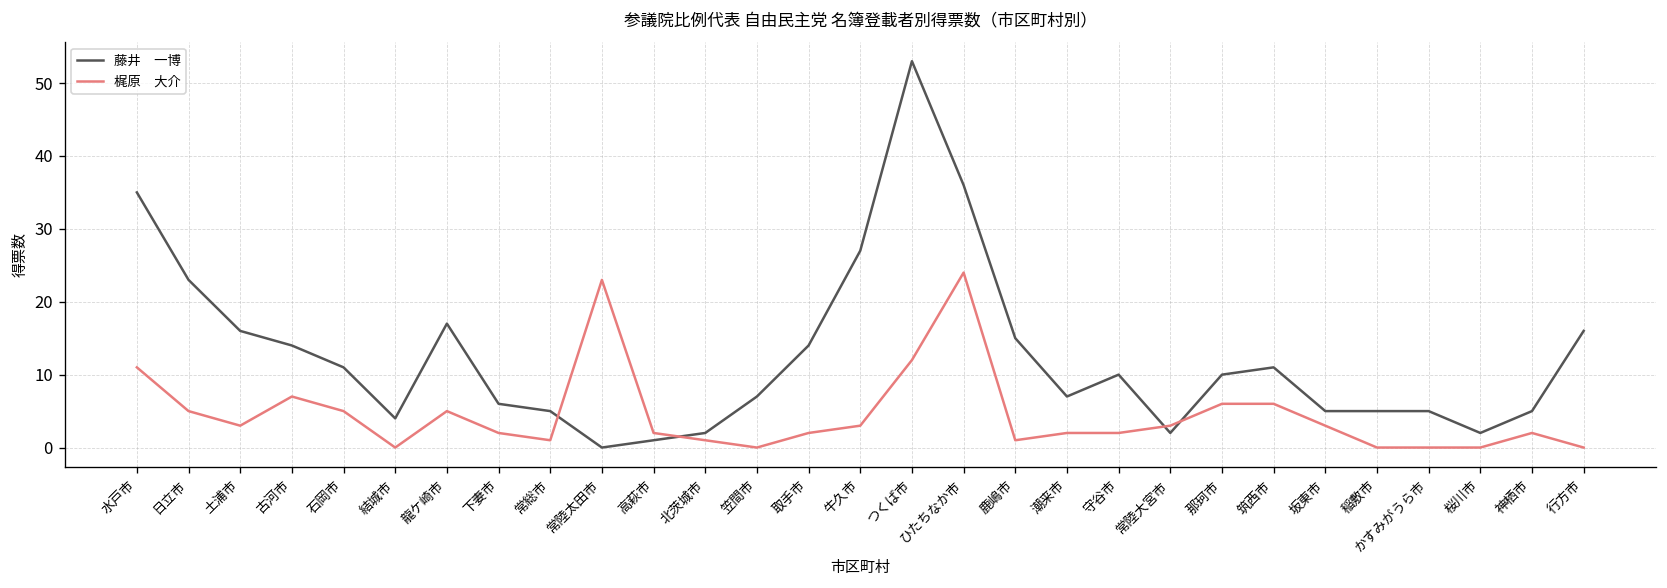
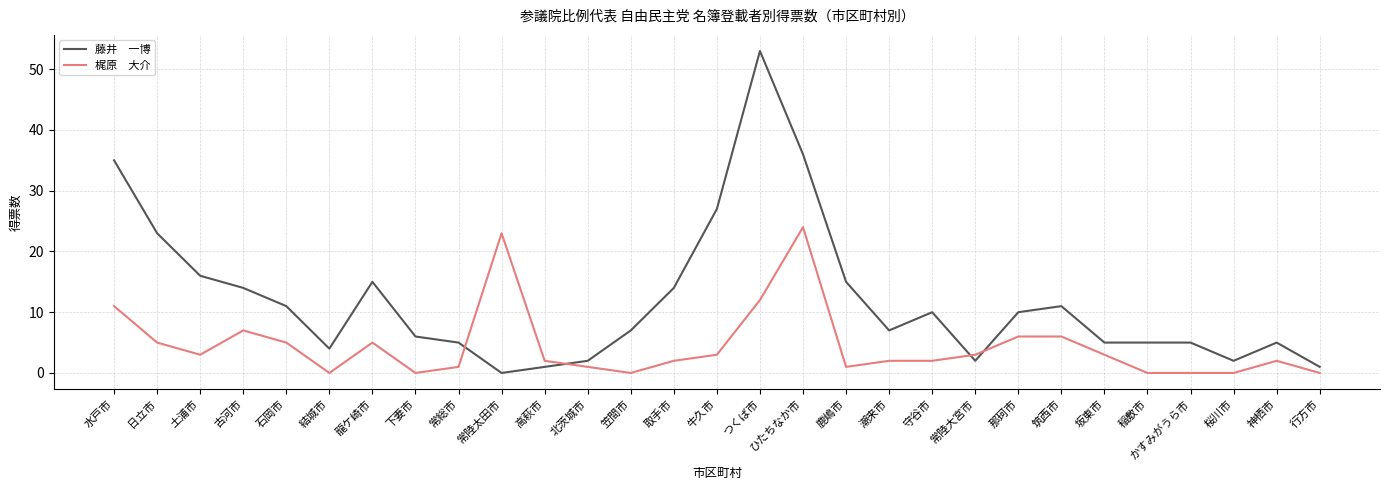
藤井 一博, 龍ケ崎市: 17 -> 15
梶原 大介, 下妻市: 2 -> 0
藤井 一博, 行方市: 16 -> 1
